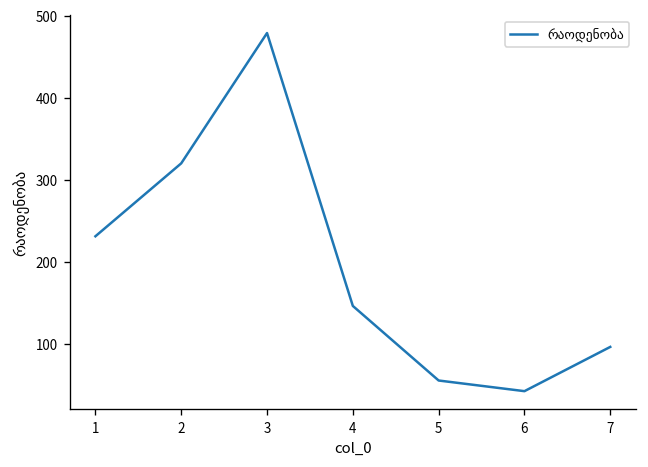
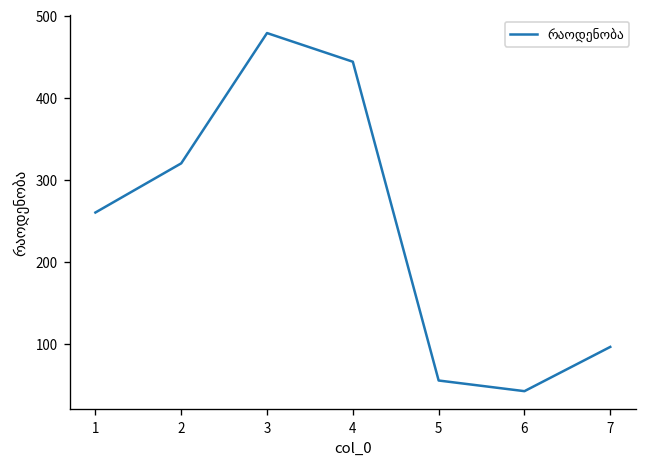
1: 230 -> 260
4: 150 -> 440
